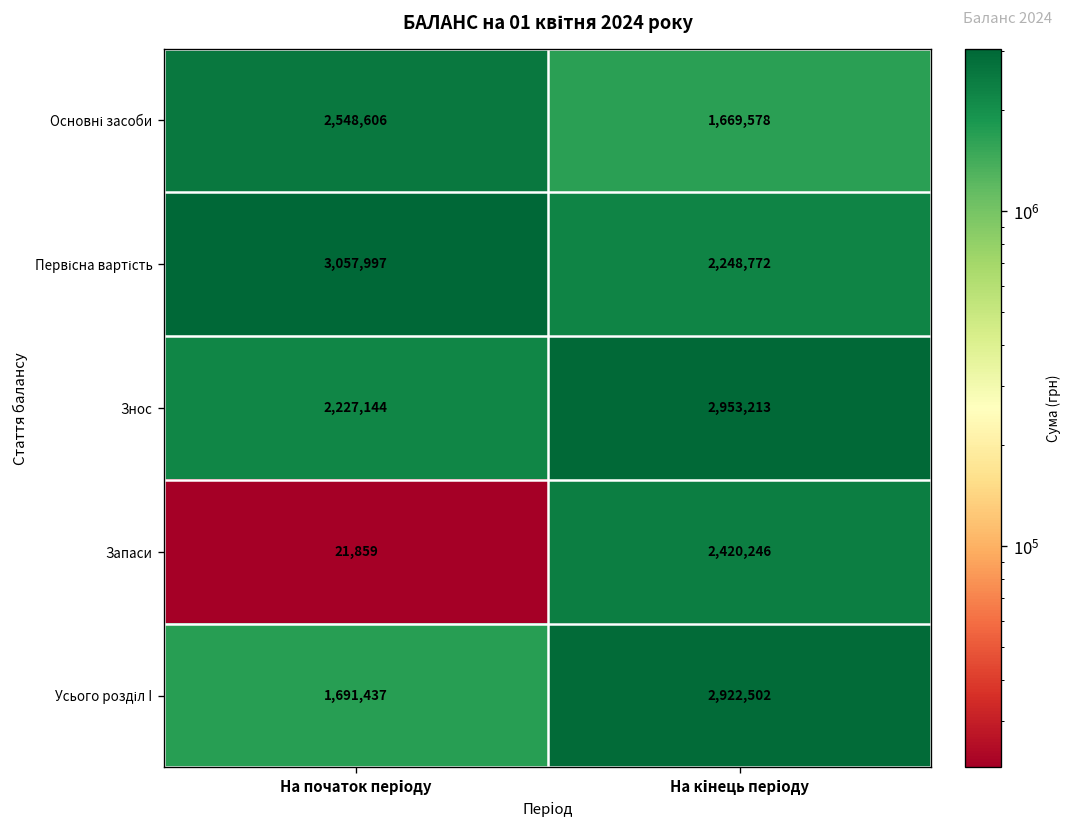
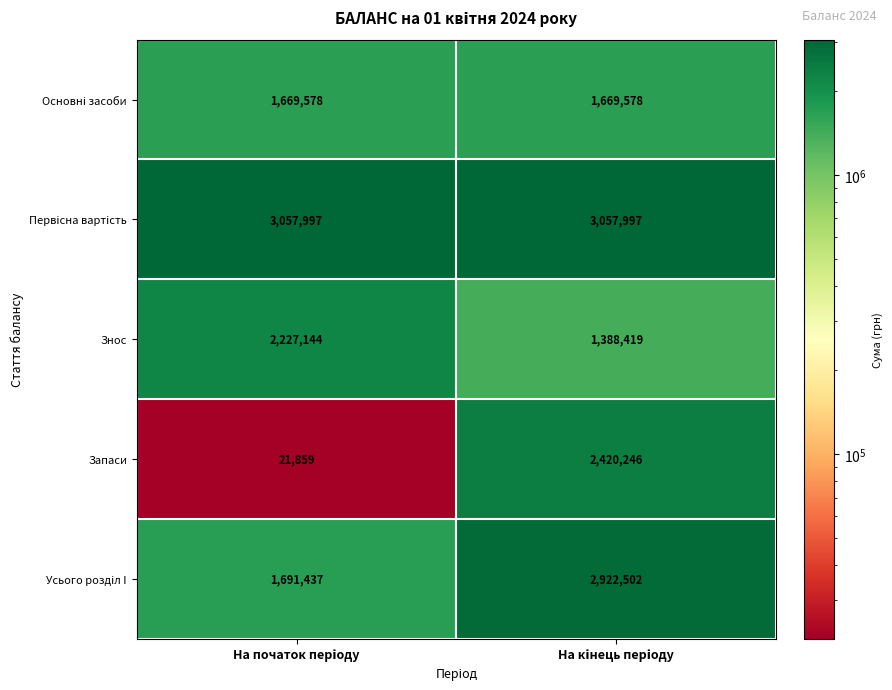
Основні засоби, На початок періоду: 2,548,606 -> 1,669,578
Первісна вартість, На кінець періоду: 2,248,772 -> 3,057,997
Знос, На кінець періоду: 2,953,213 -> 1,388,419
